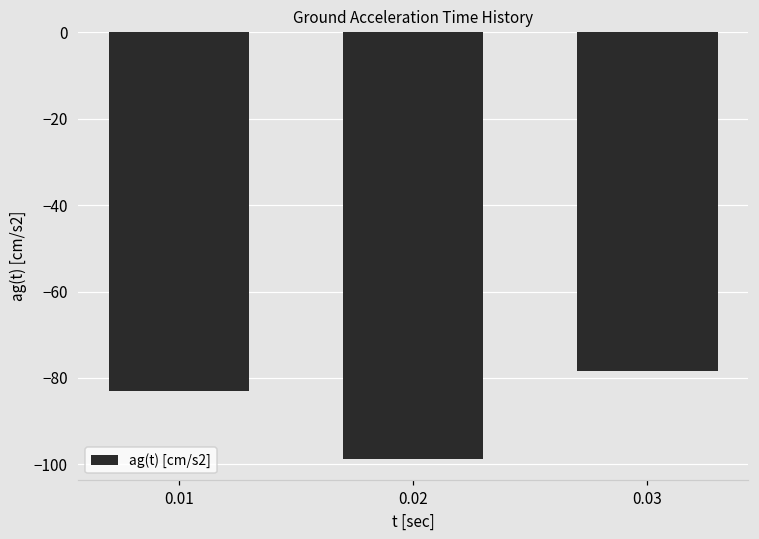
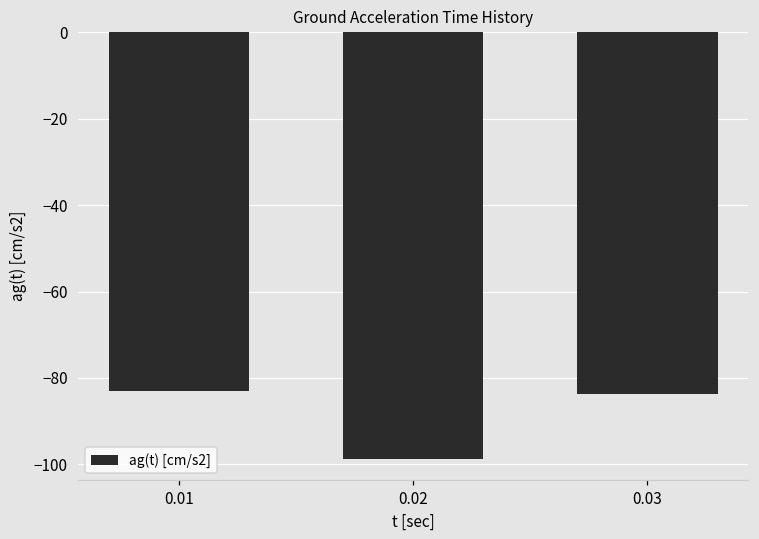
0.03: -78 -> -84
